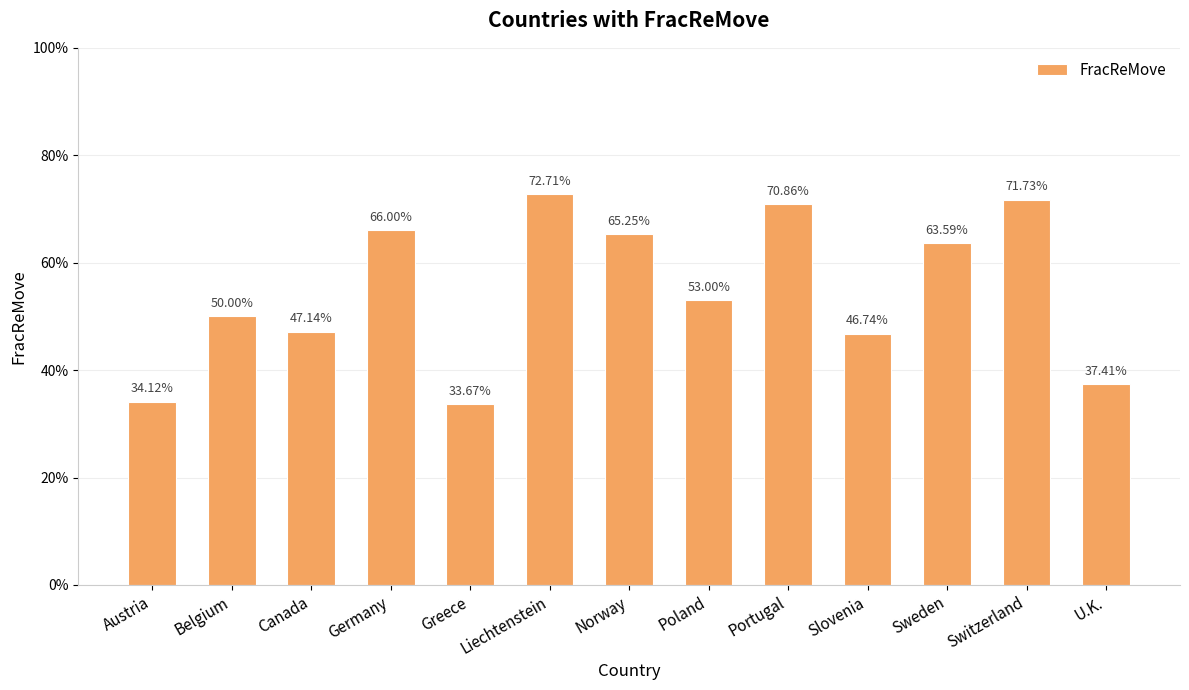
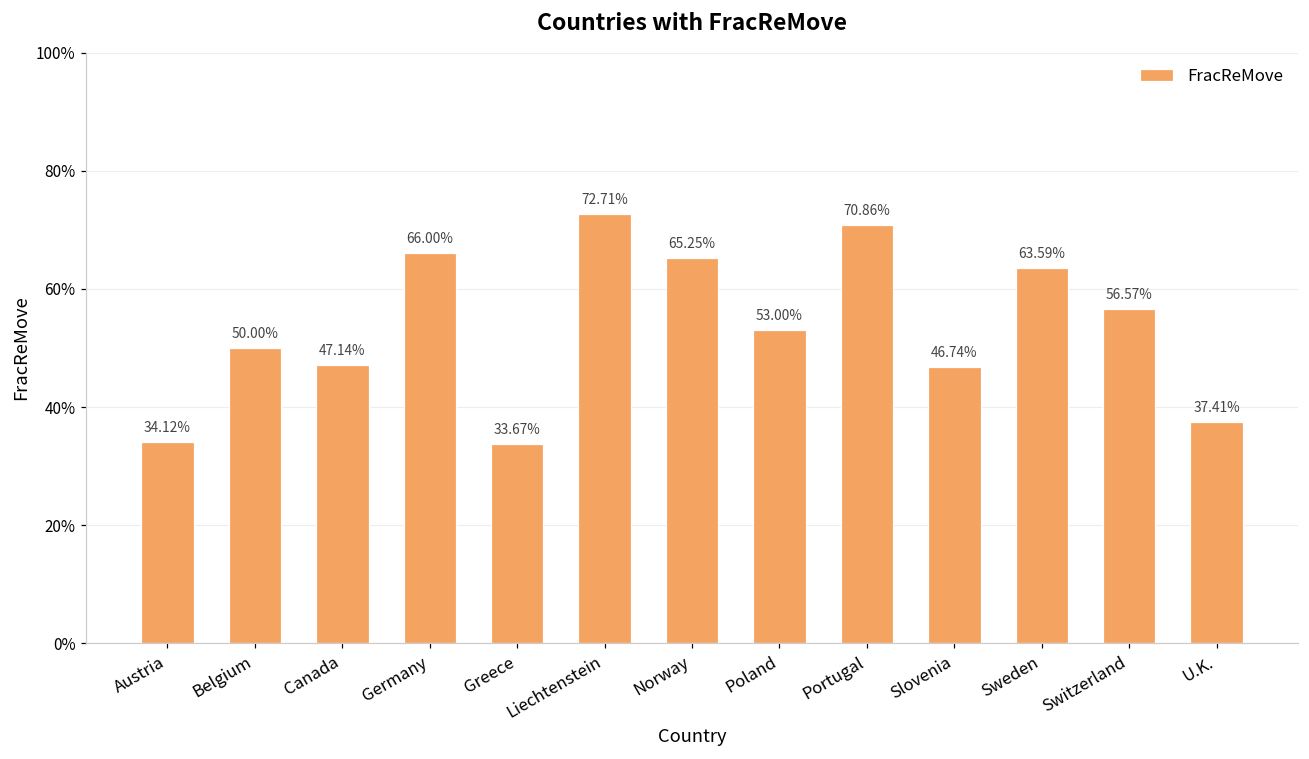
Switzerland: 71.73% -> 56.57%
